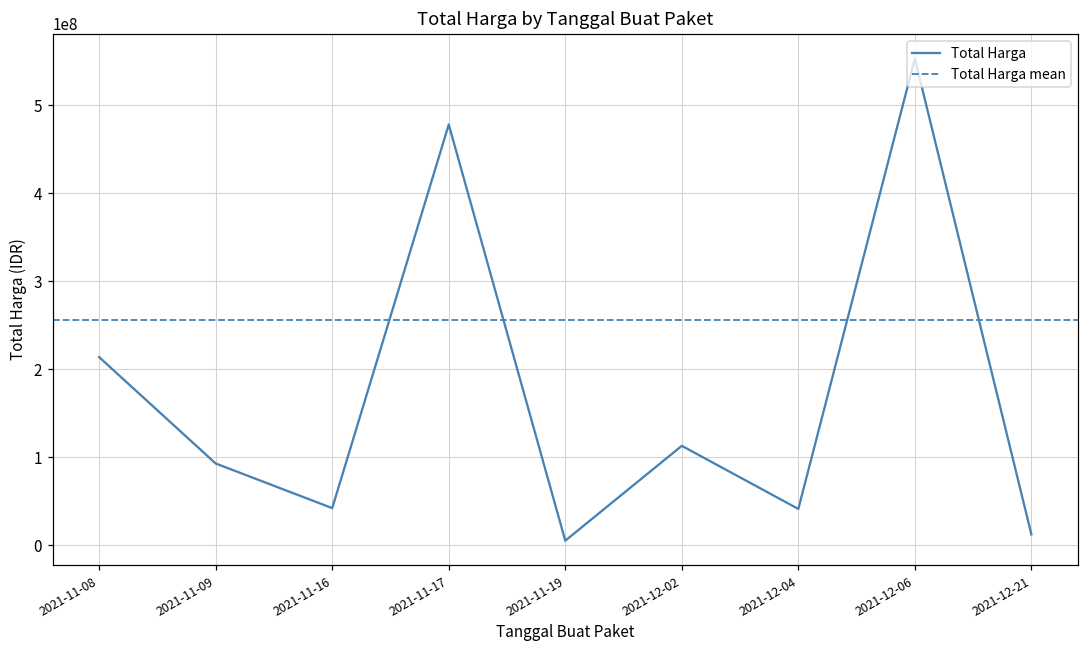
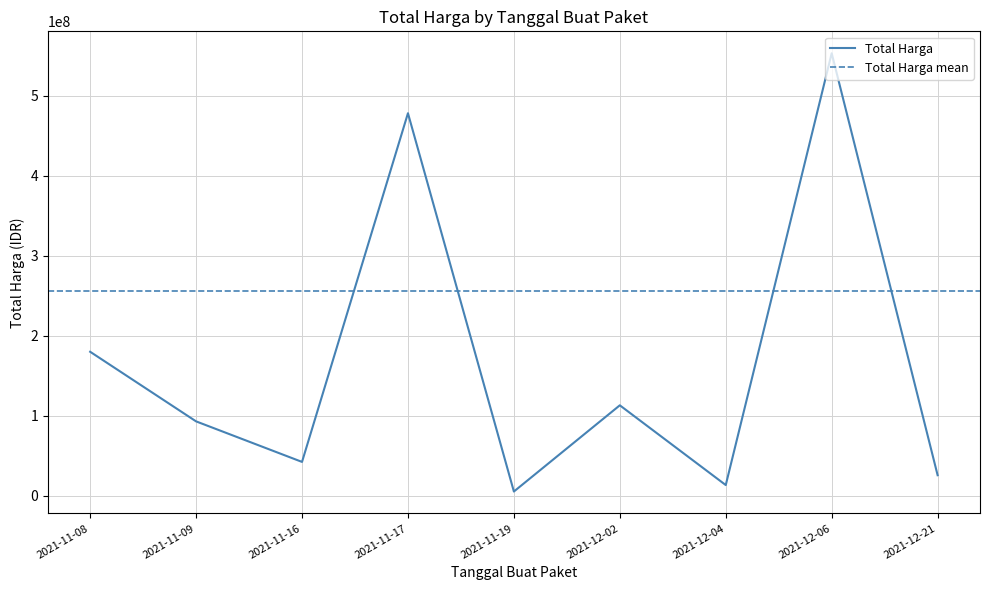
2021-11-08: 210000000 -> 180000000
2021-12-04: 40000000 -> 10000000
2021-12-21: 10000000 -> 30000000
